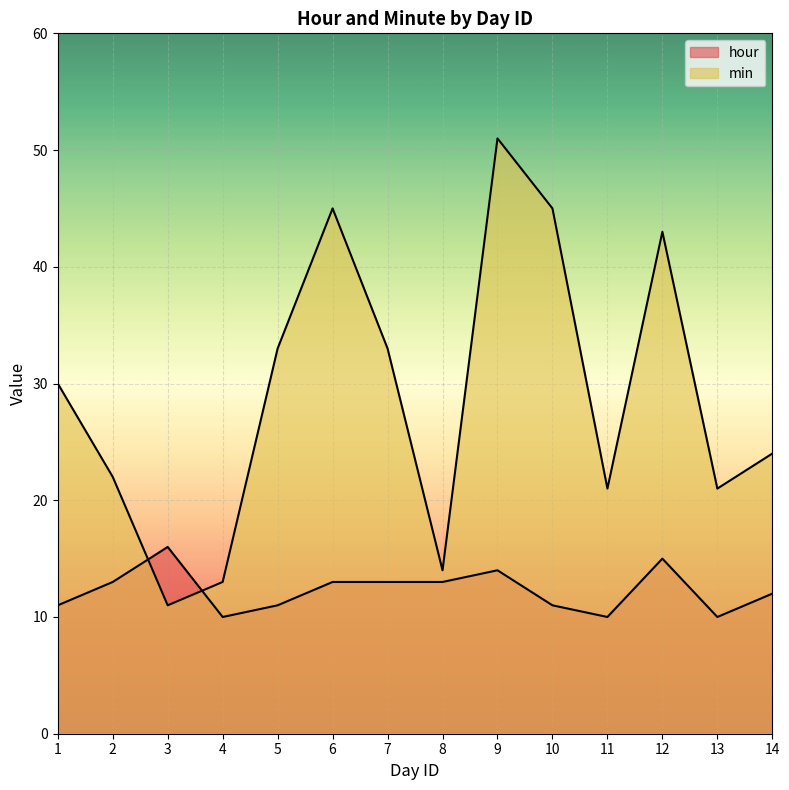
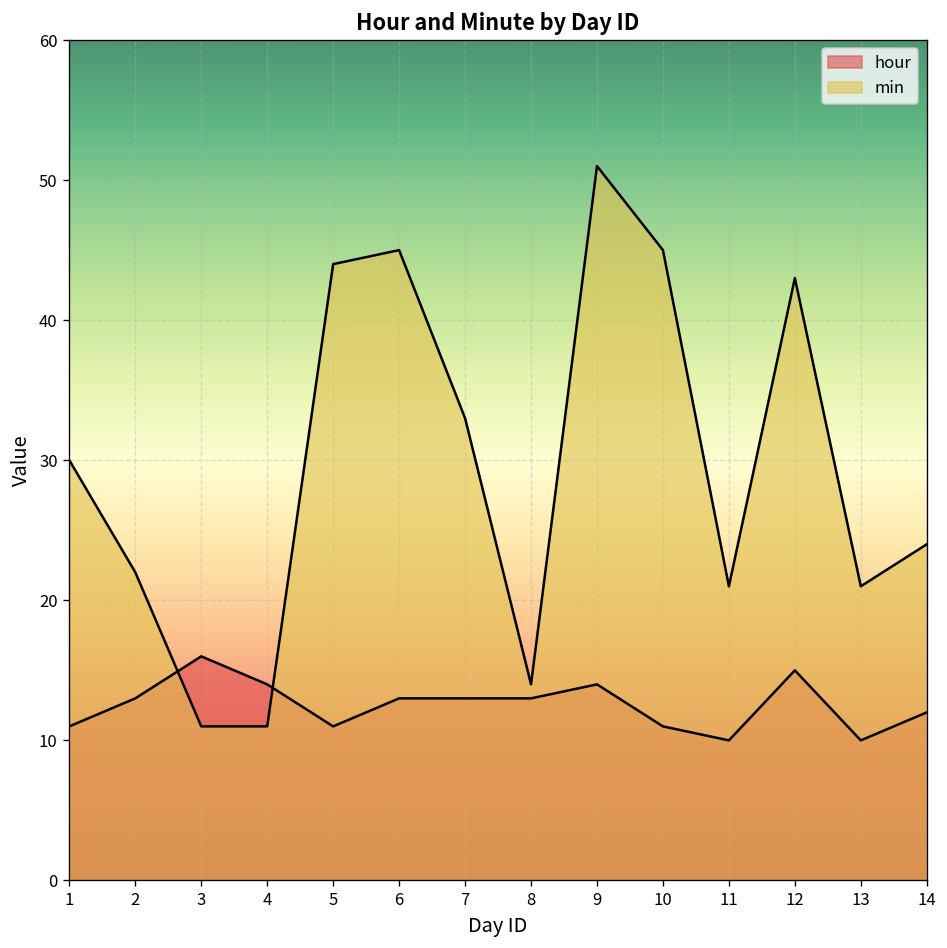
hour, 4: 10 -> 14
min, 4: 13 -> 11
min, 5: 33 -> 44
